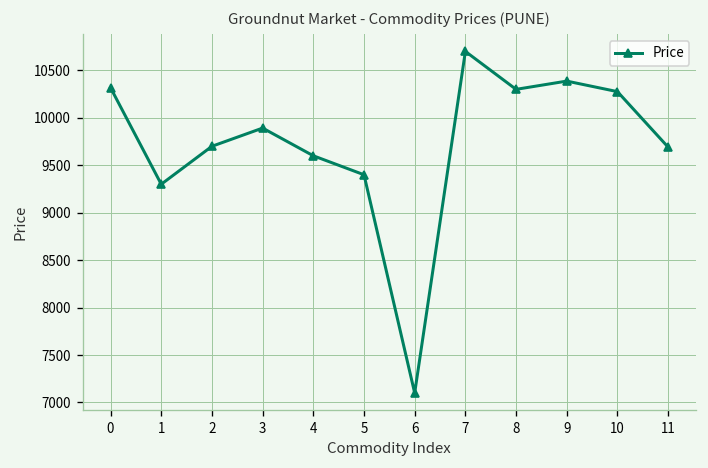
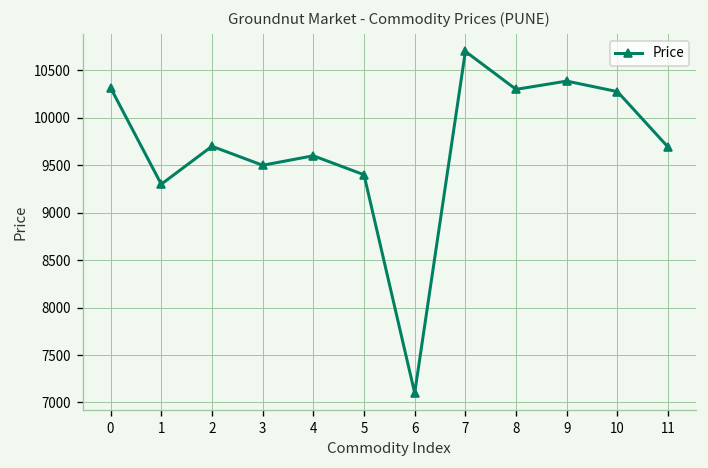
3: 9900 -> 9500
